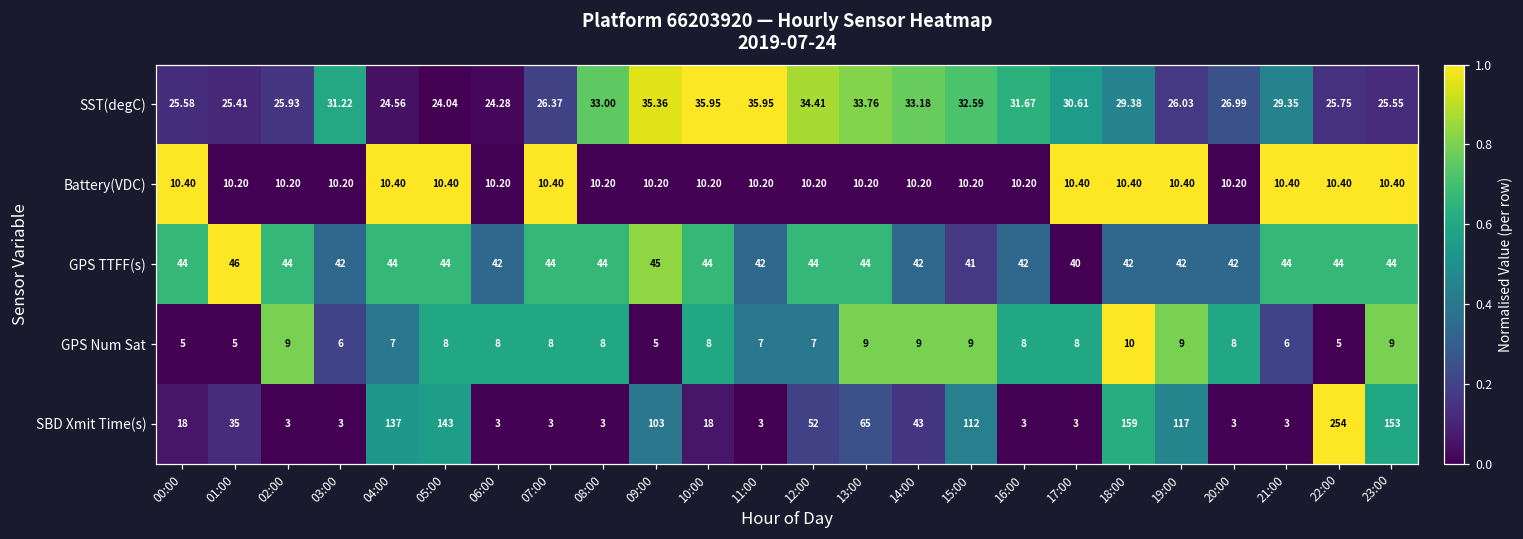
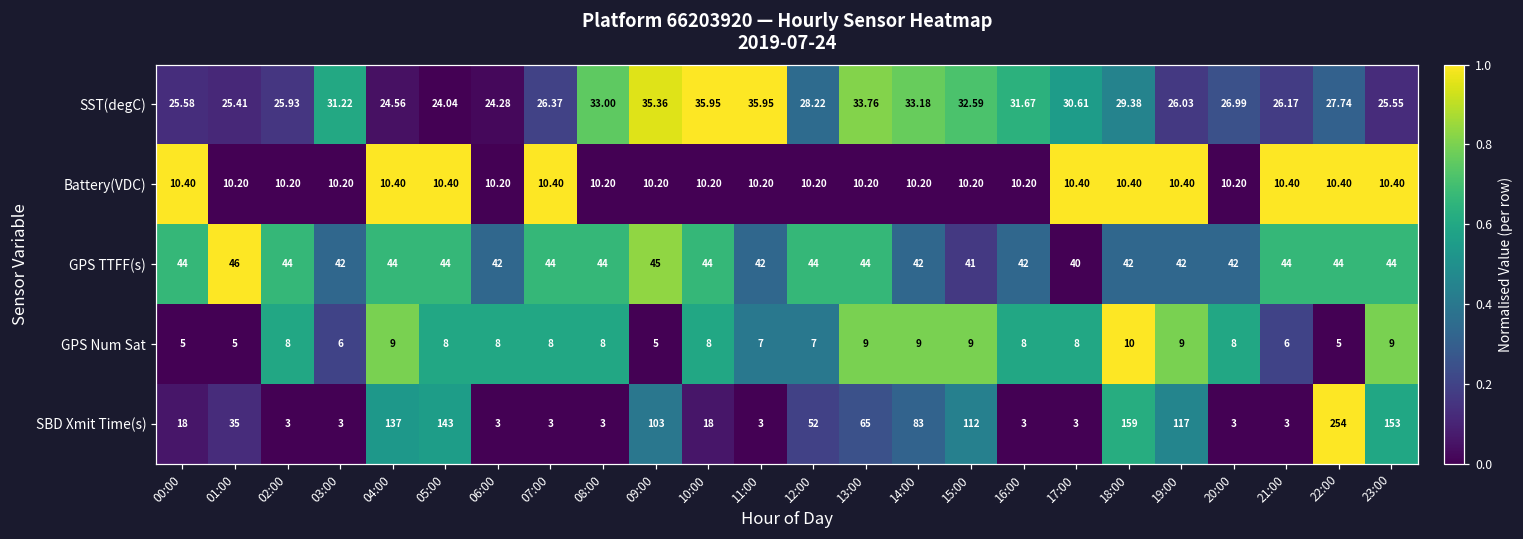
SST(degC), 12:00: 34.41 -> 28.22
SST(degC), 21:00: 29.35 -> 26.17
SST(degC), 22:00: 25.75 -> 27.74
GPS Num Sat, 02:00: 9 -> 8
GPS Num Sat, 04:00: 7 -> 9
SBD Xmit Time(s), 14:00: 43 -> 83
